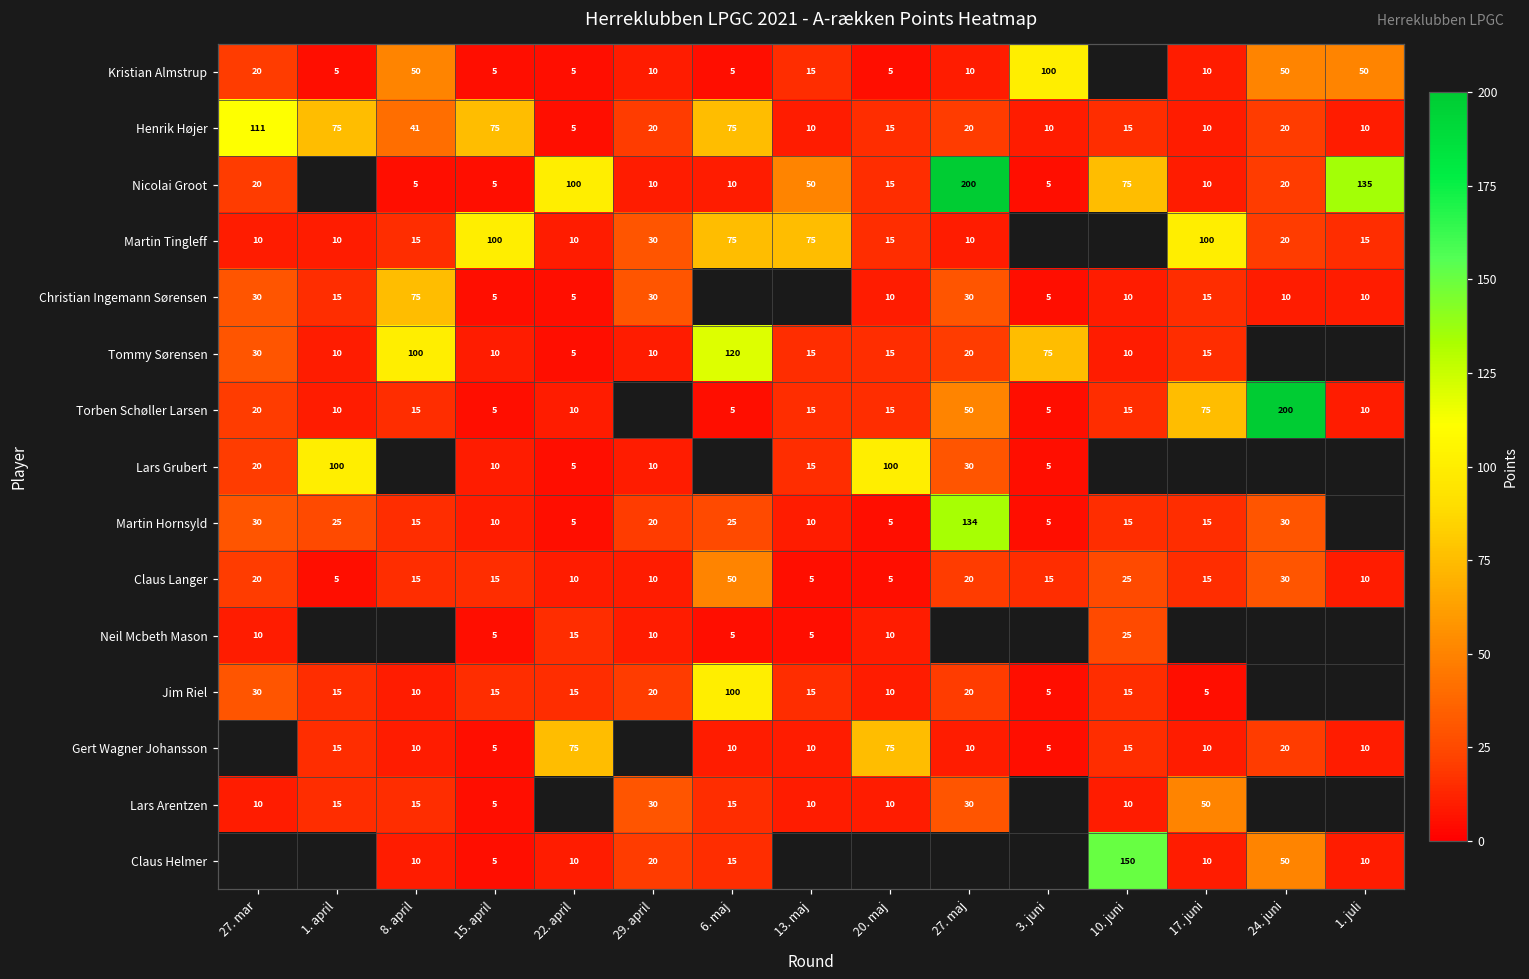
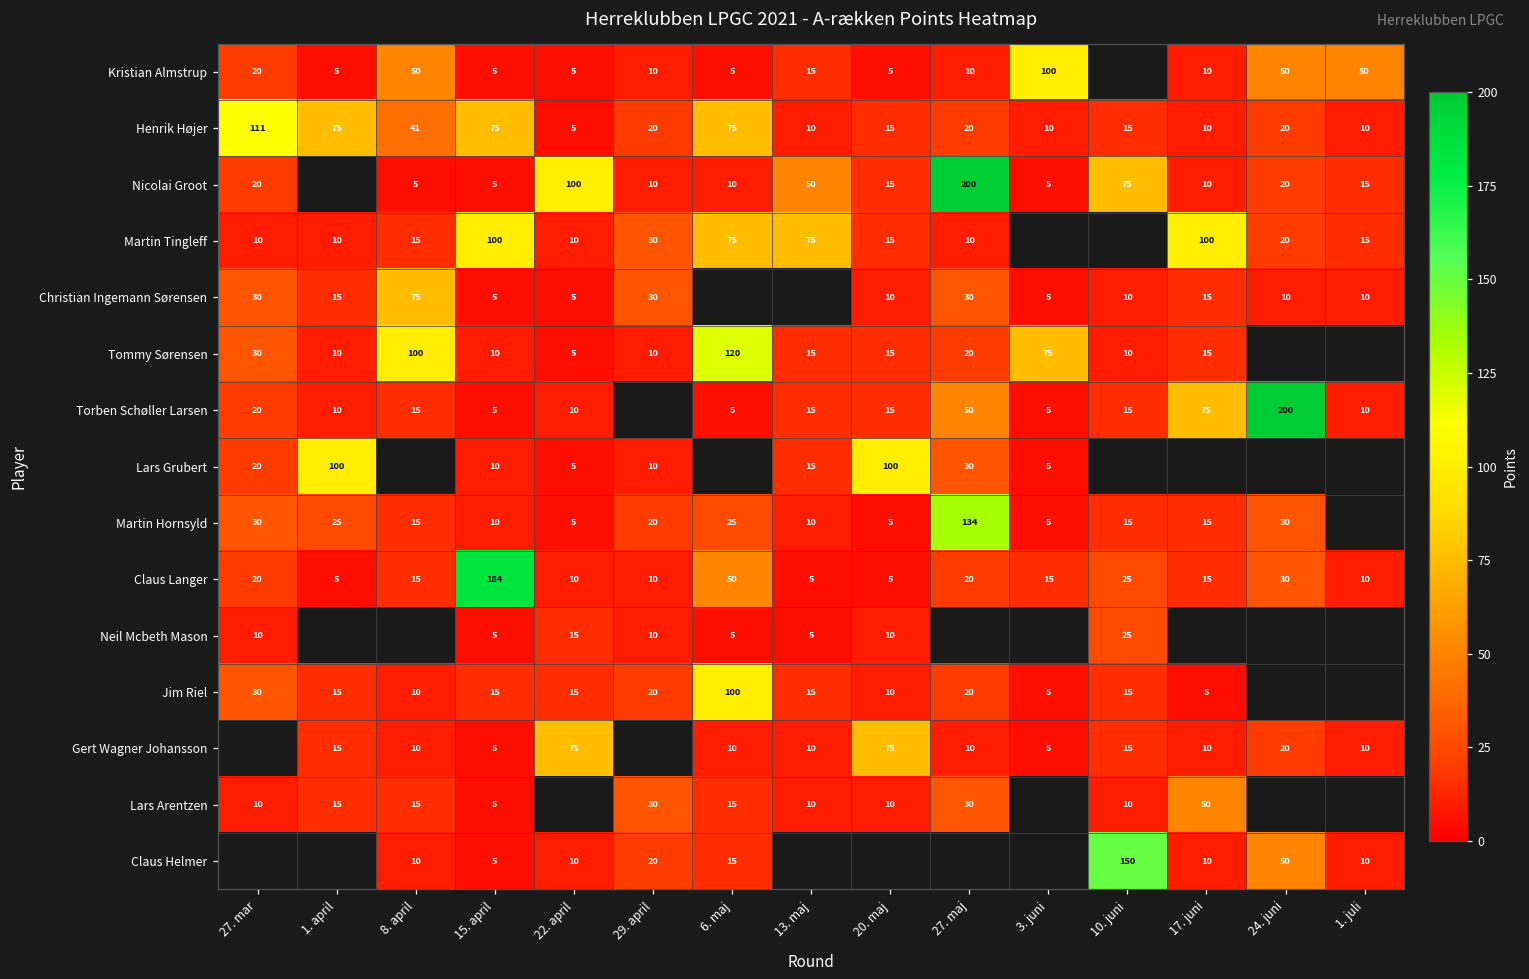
Nicolai Groot, 1. juli: 135 -> 15
Claus Langer, 15. april: 15 -> 184
